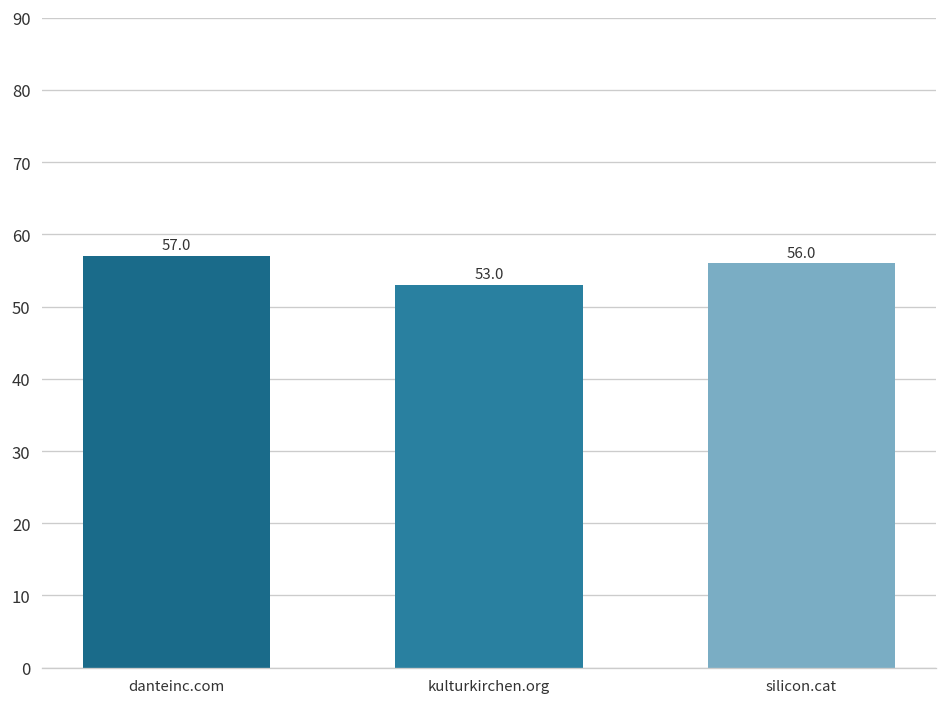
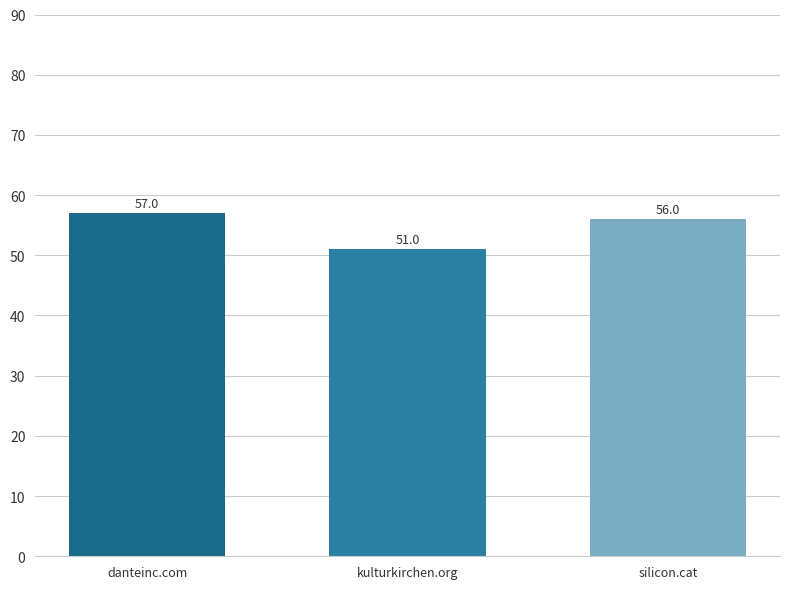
kulturkirchen.org: 53.0 -> 51.0
